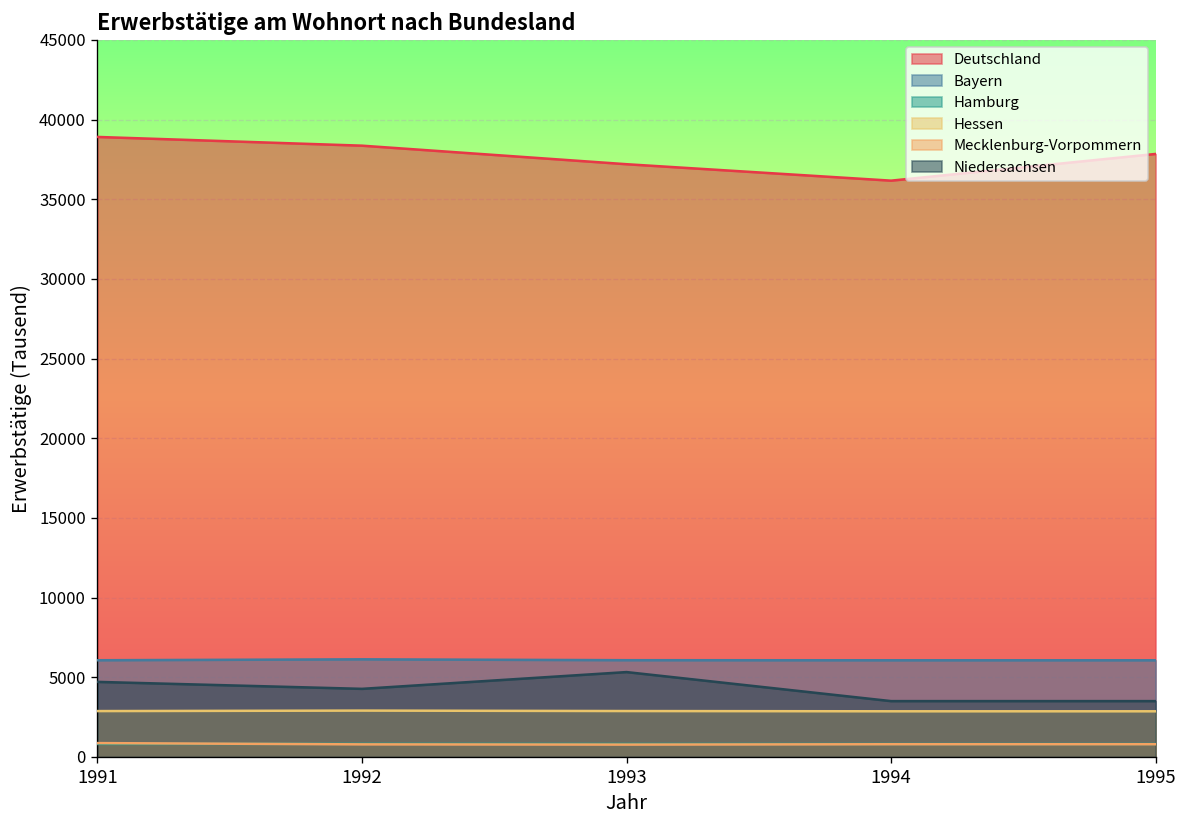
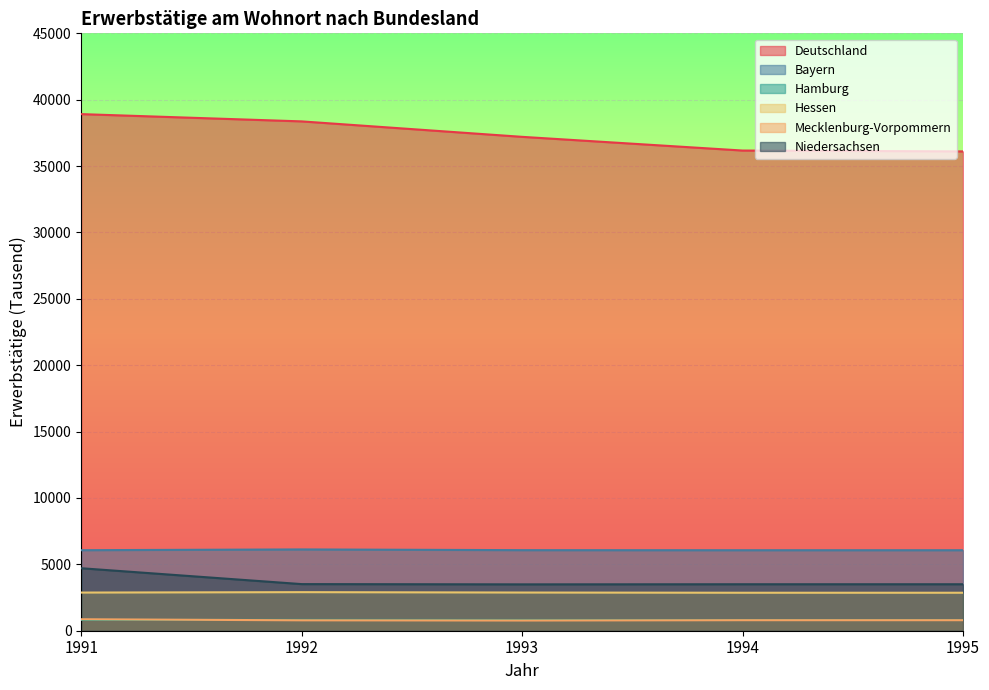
Niedersachsen, 1992: 4300 -> 3500
Niedersachsen, 1993: 5300 -> 3500
Deutschland, 1995: 37800 -> 36100
